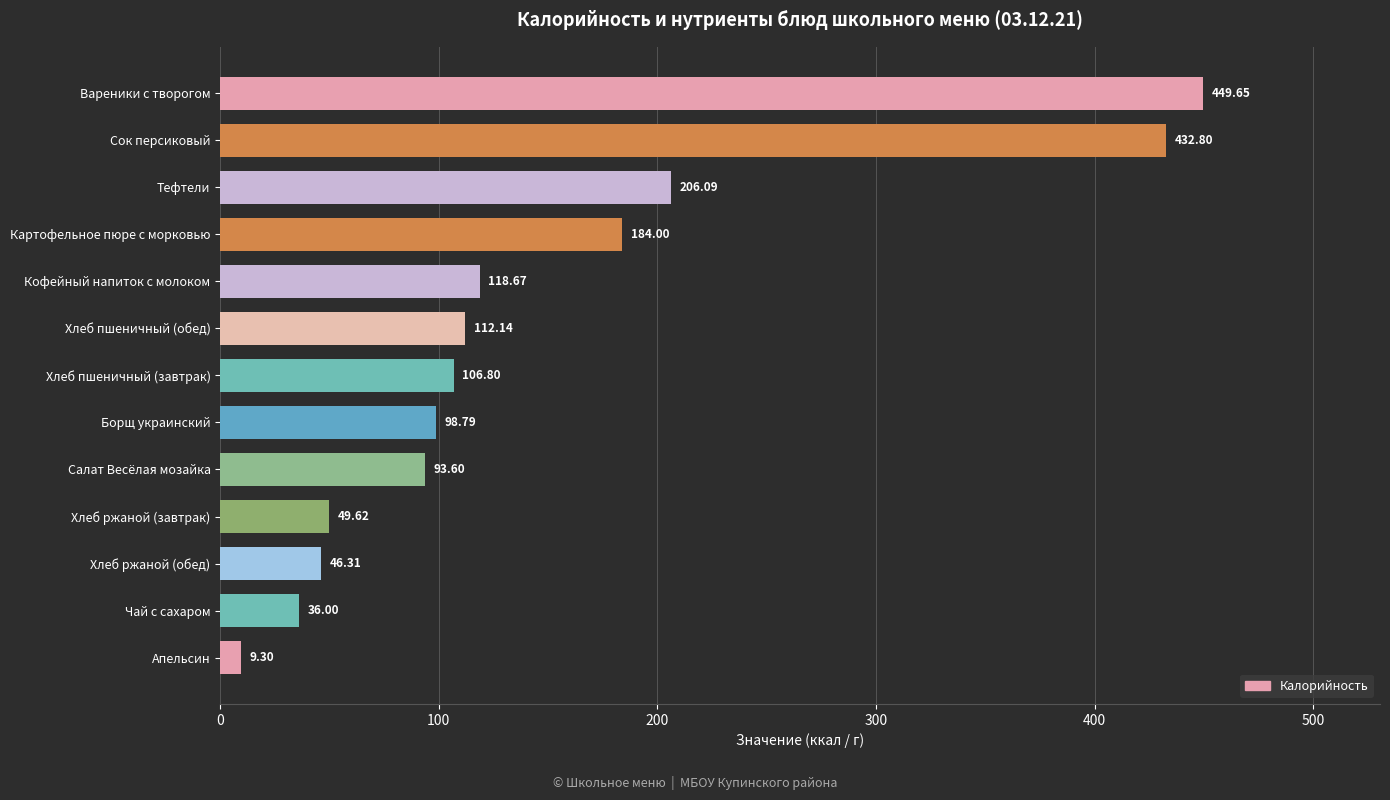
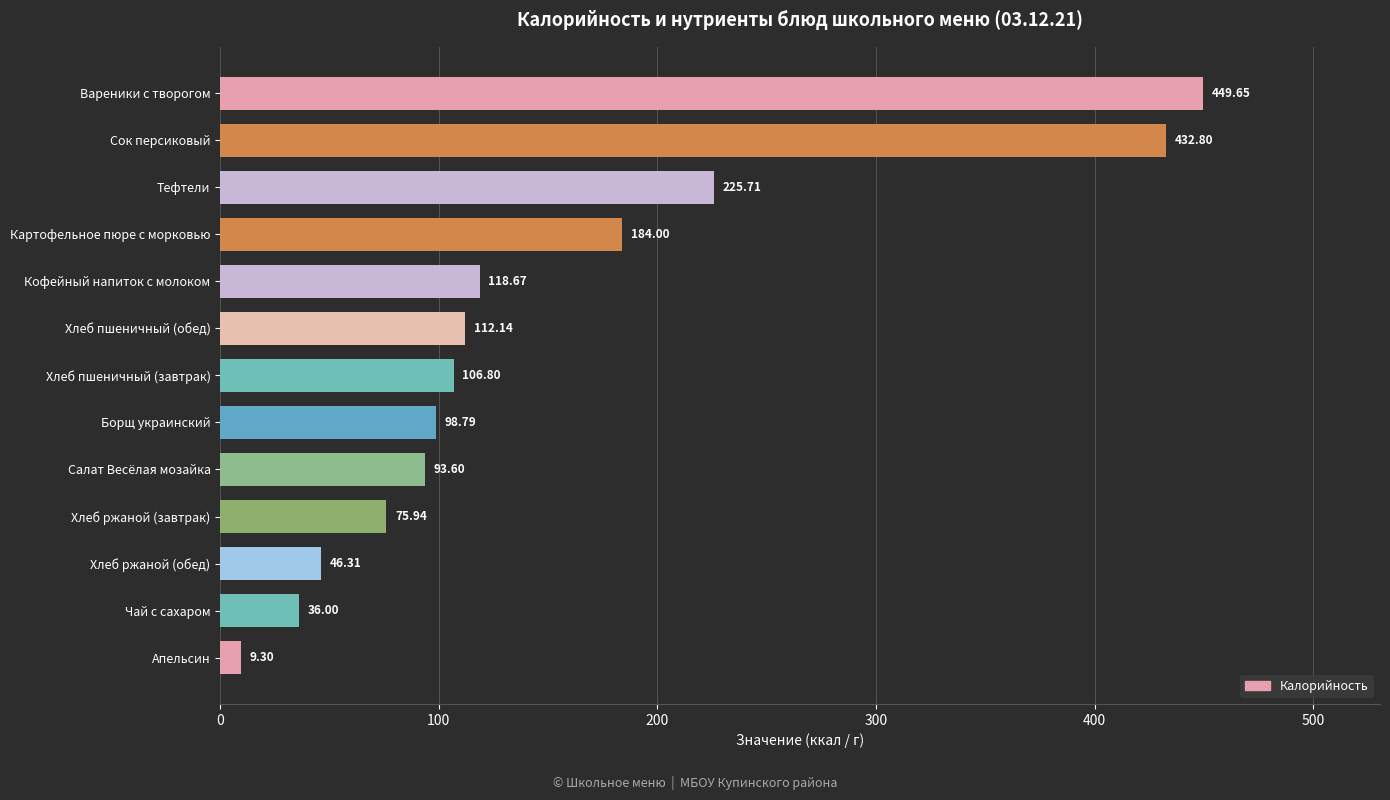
Тефтели: 206.09 -> 225.71
Хлеб ржаной (завтрак): 49.62 -> 75.94
